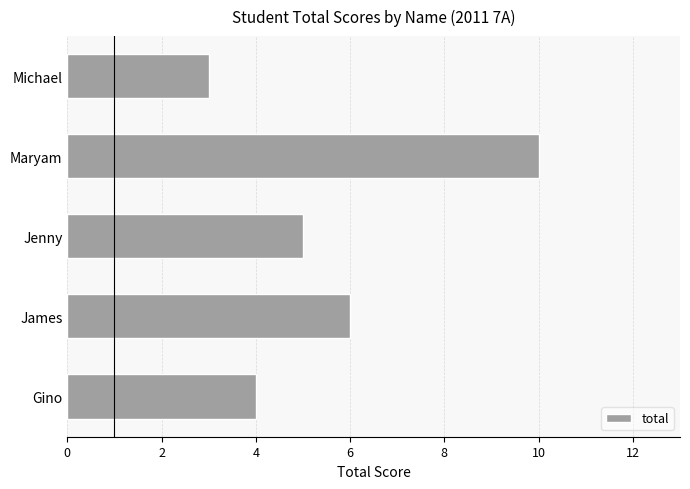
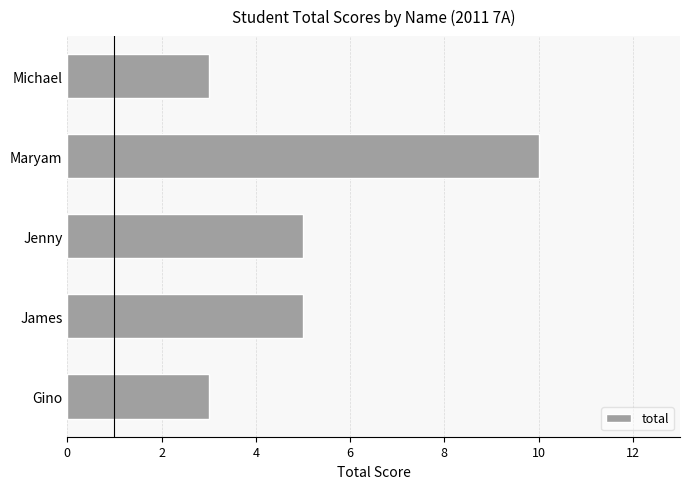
James: 6 -> 5
Gino: 4 -> 3
